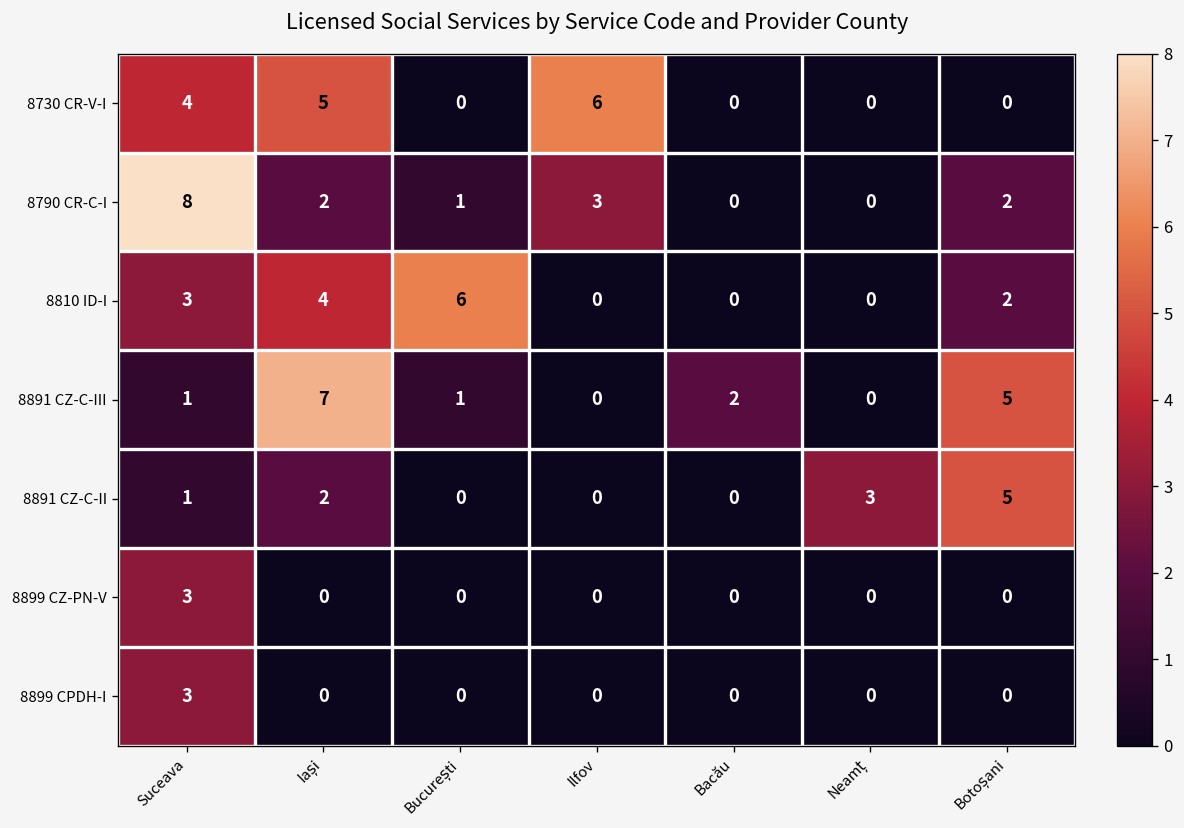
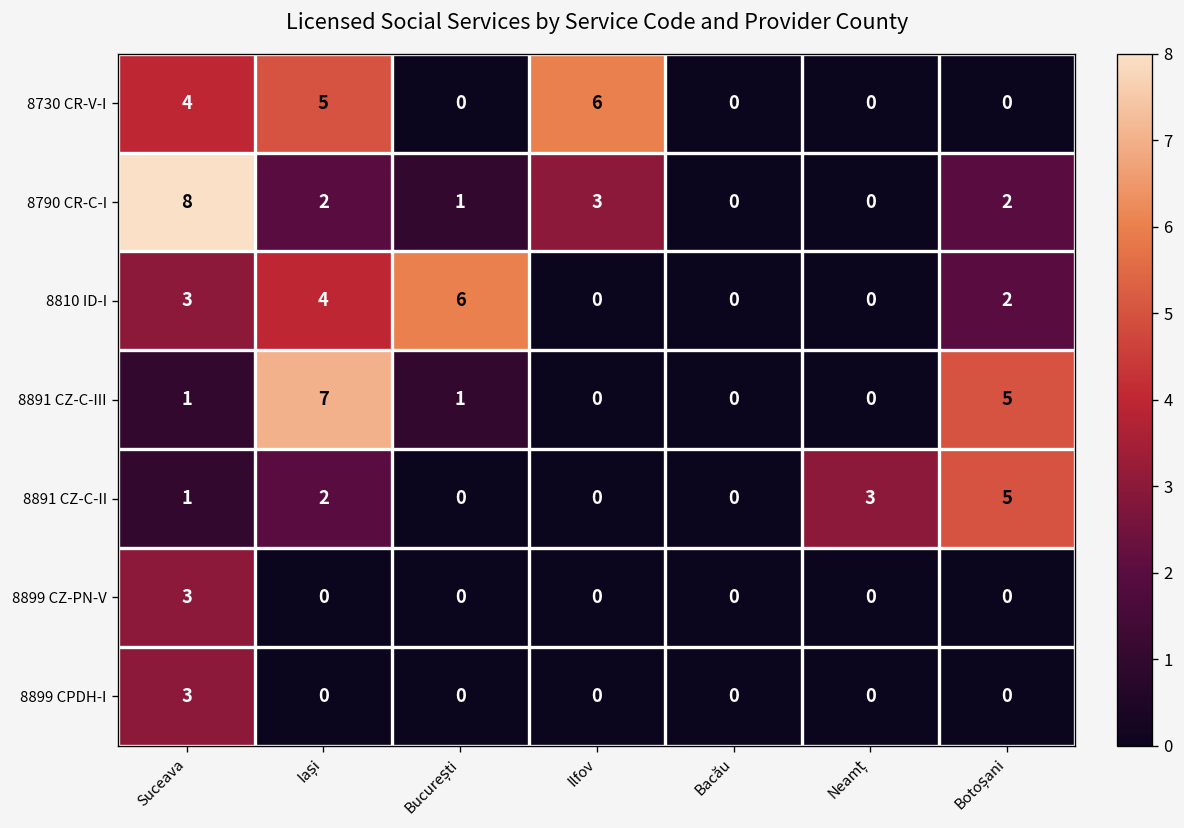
8891 CZ-C-III, Bacău: 2 -> 0
